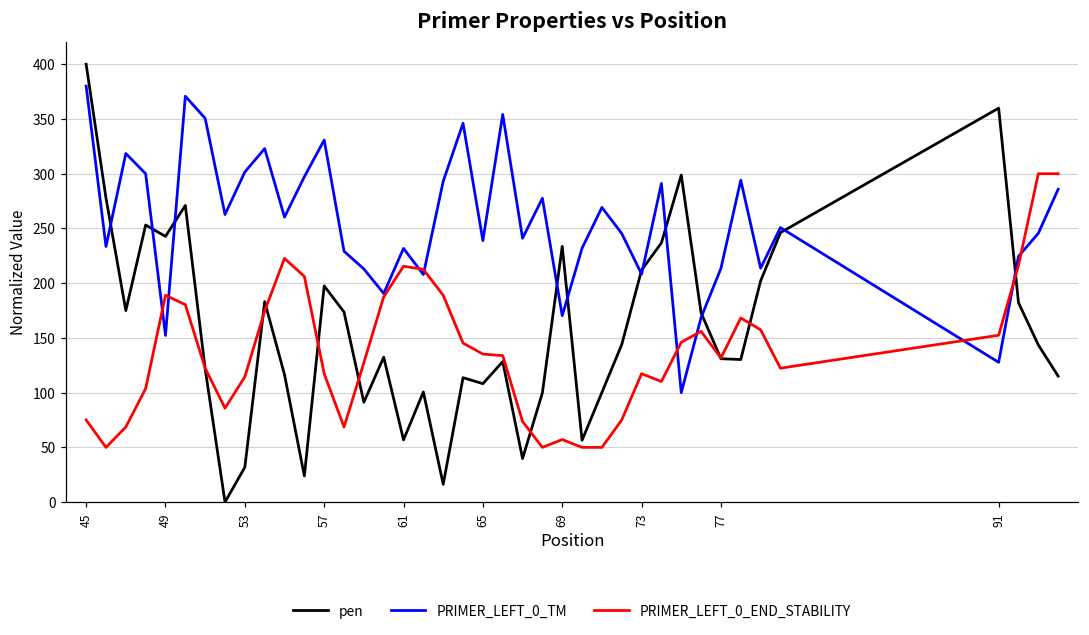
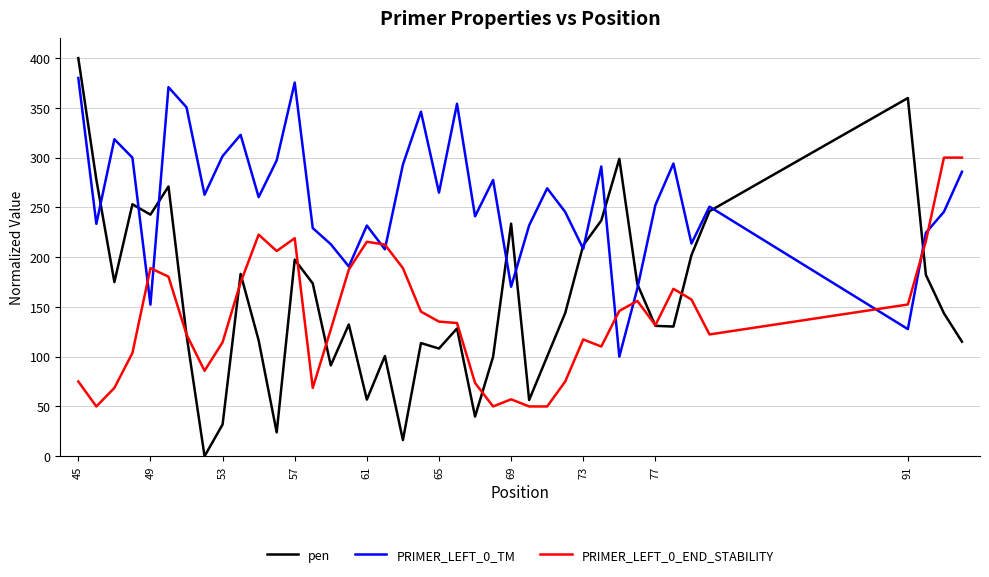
PRIMER_LEFT_0_TM, 57: 330 -> 380
PRIMER_LEFT_0_END_STABILITY, 57: 120 -> 220
PRIMER_LEFT_0_TM, 65: 240 -> 260
PRIMER_LEFT_0_TM, 77: 210 -> 250
